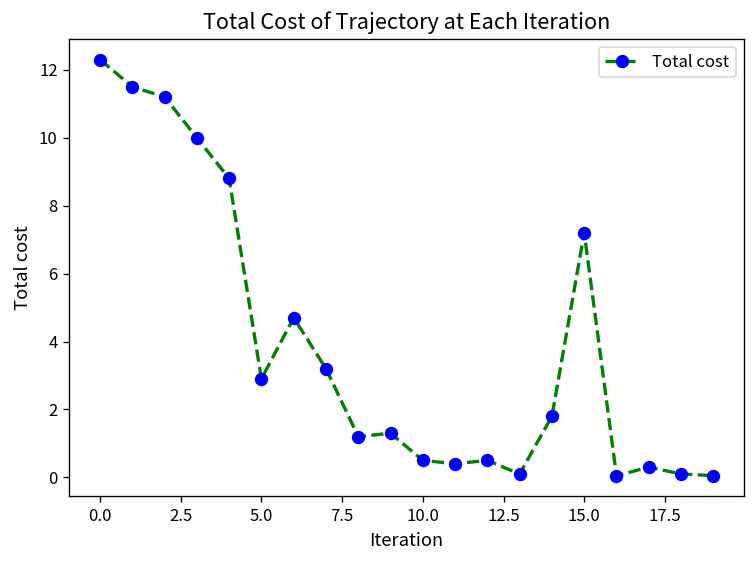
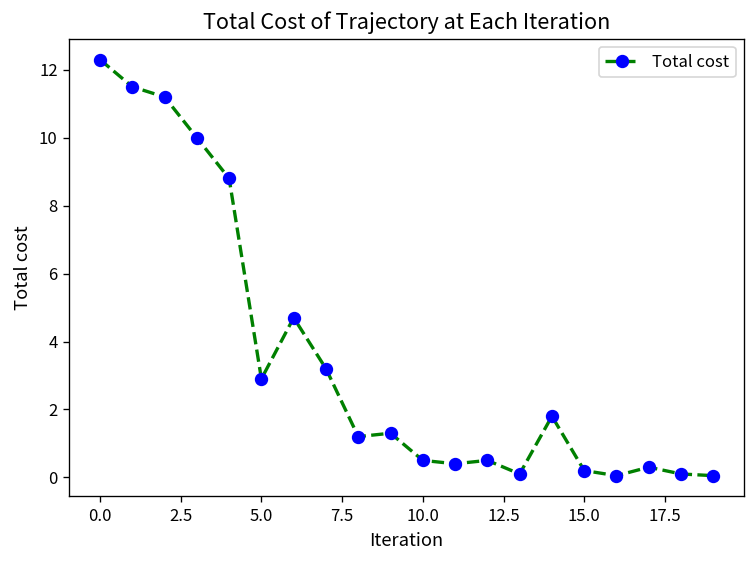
15.0: 7.2 -> 0.2
